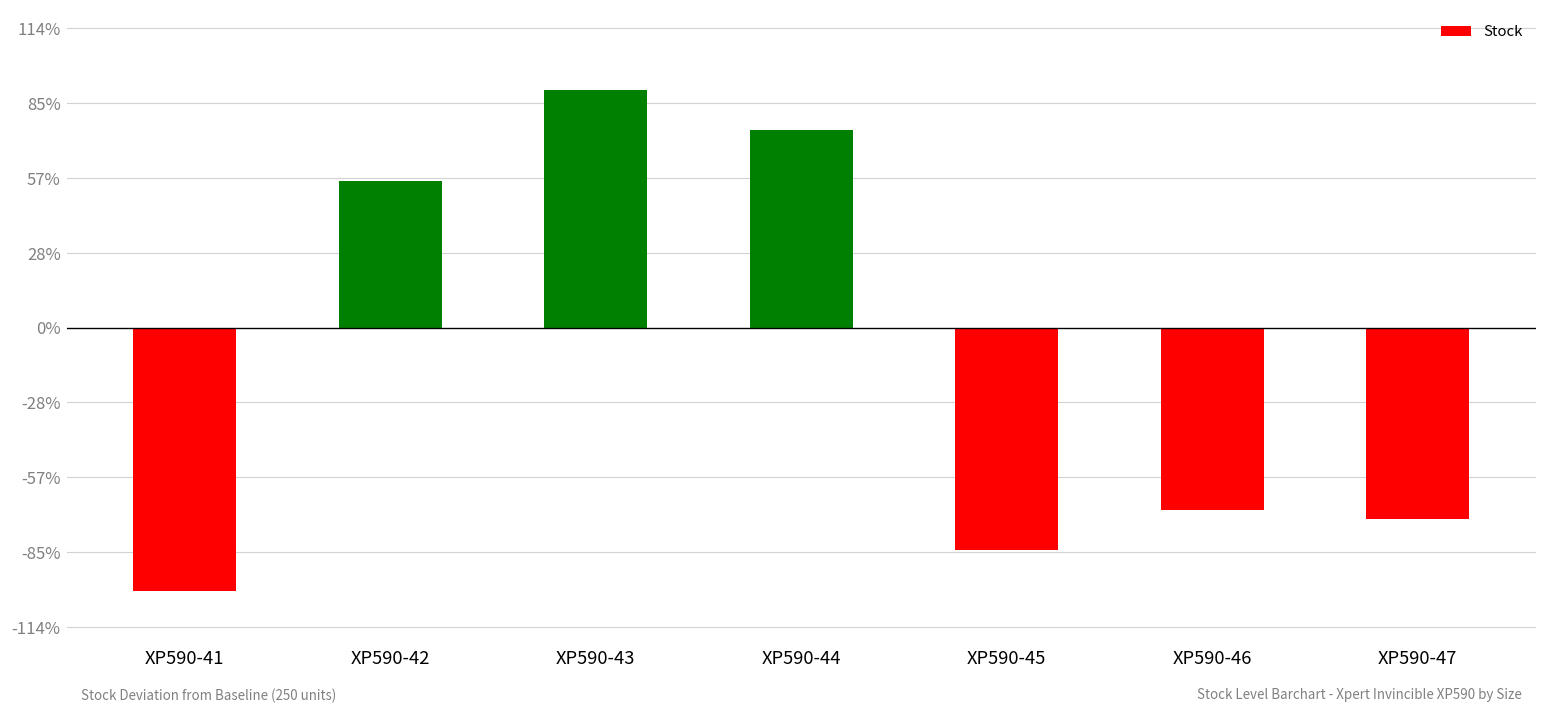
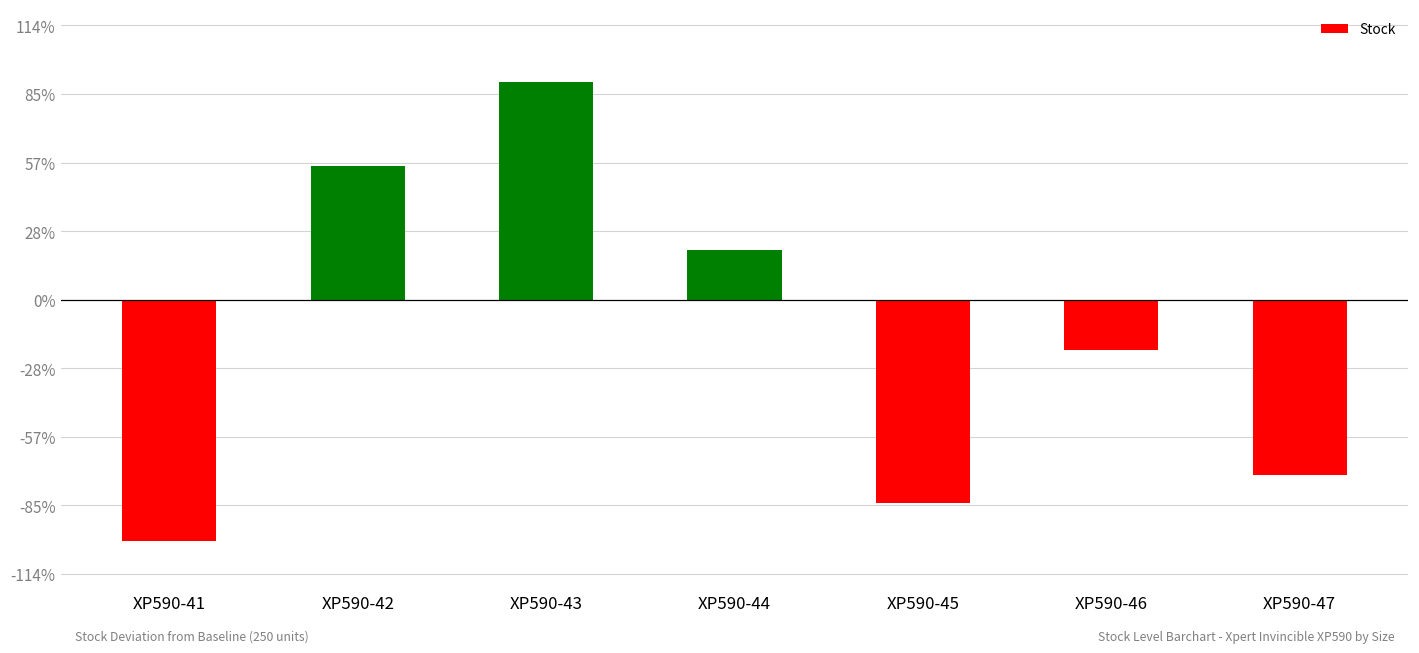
XP590-44: 75% -> 21%
XP590-46: -69% -> -21%
